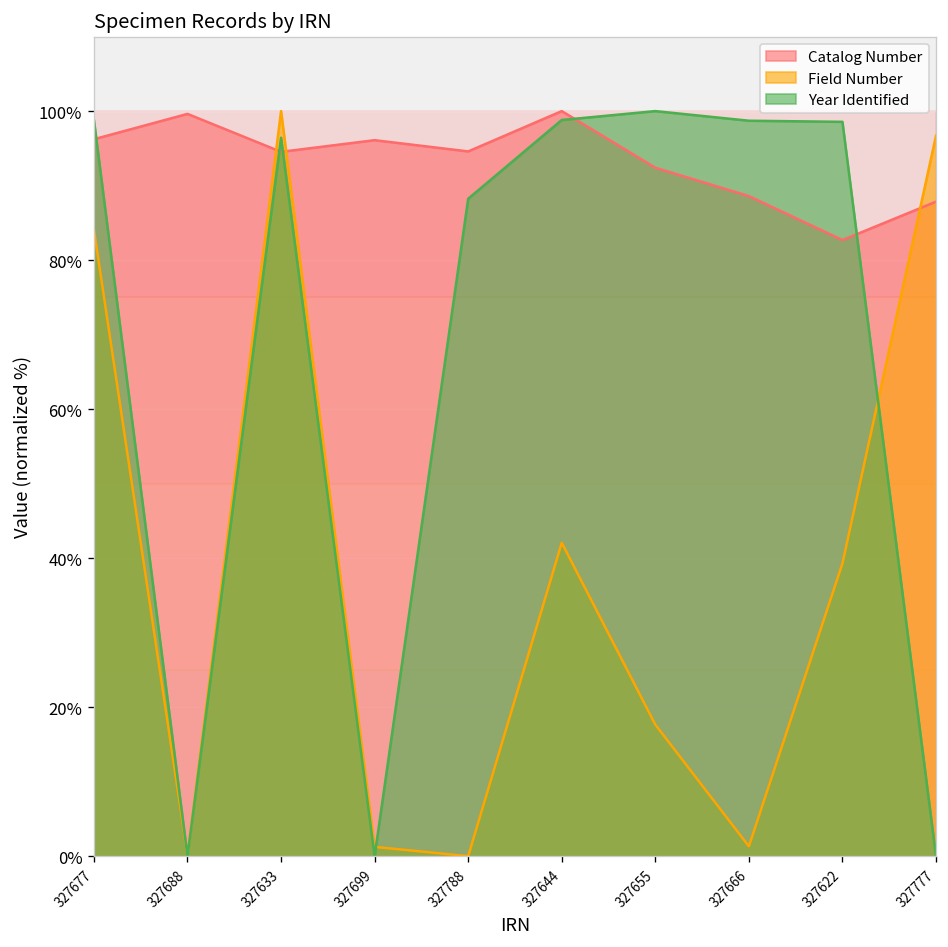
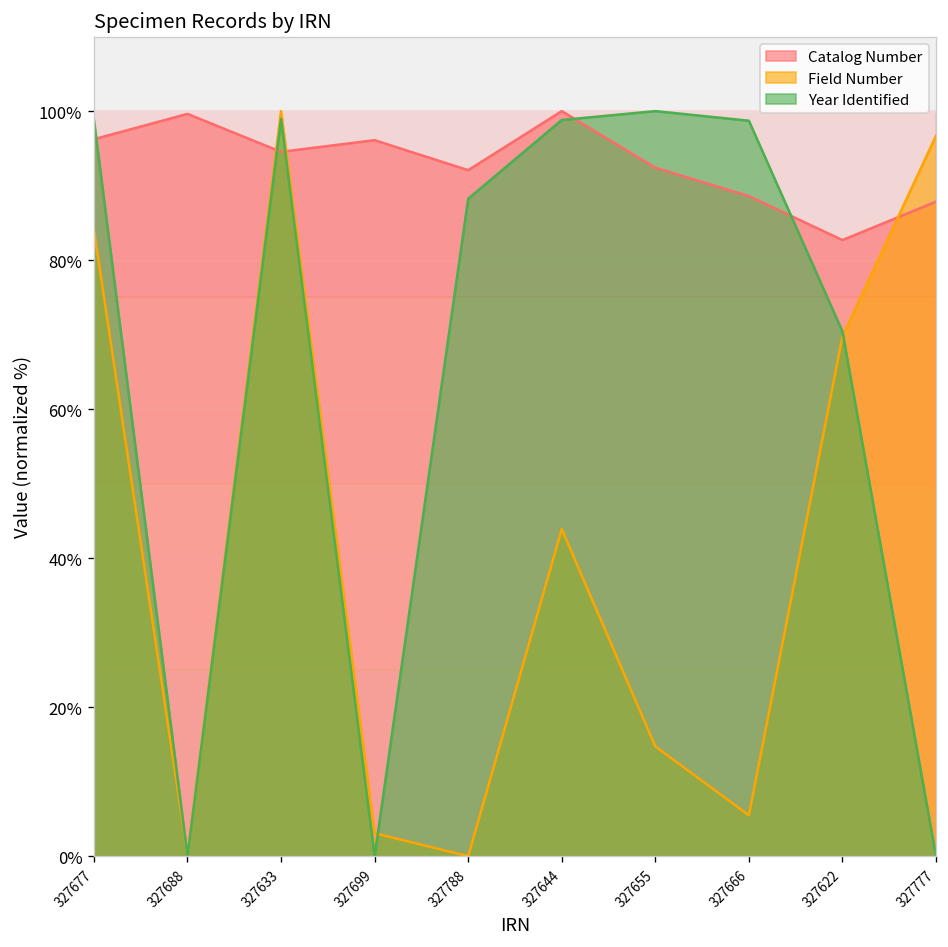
Year Identified, 327633: 96% -> 99%
Field Number, 327699: 1% -> 3%
Catalog Number, 327788: 95% -> 92%
Field Number, 327644: 42% -> 44%
Field Number, 327655: 18% -> 15%
Field Number, 327666: 1% -> 5%
Field Number, 327622: 39% -> 70%
Year Identified, 327622: 99% -> 70%
